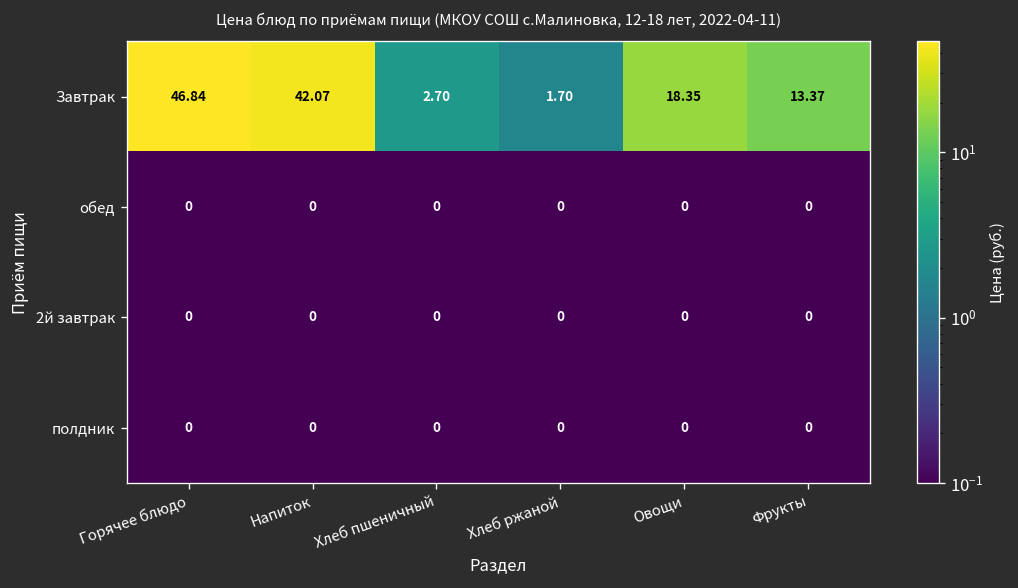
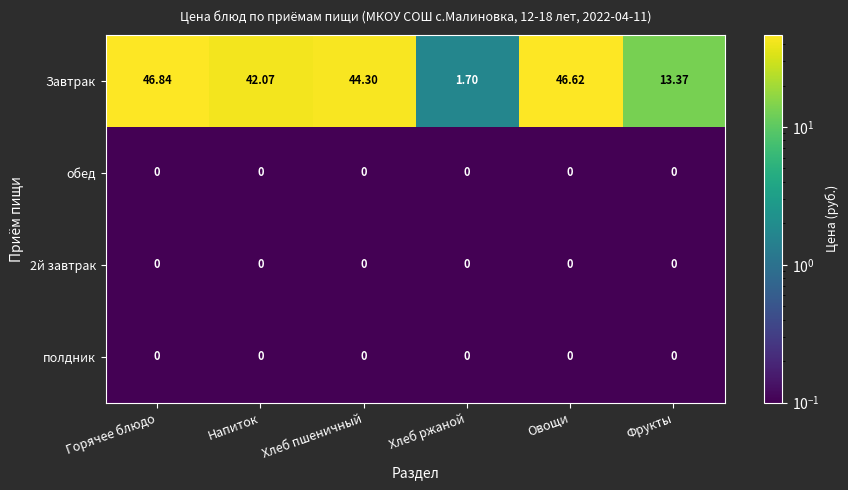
Завтрак, Хлеб пшеничный: 2.70 -> 44.30
Завтрак, Овощи: 18.35 -> 46.62
